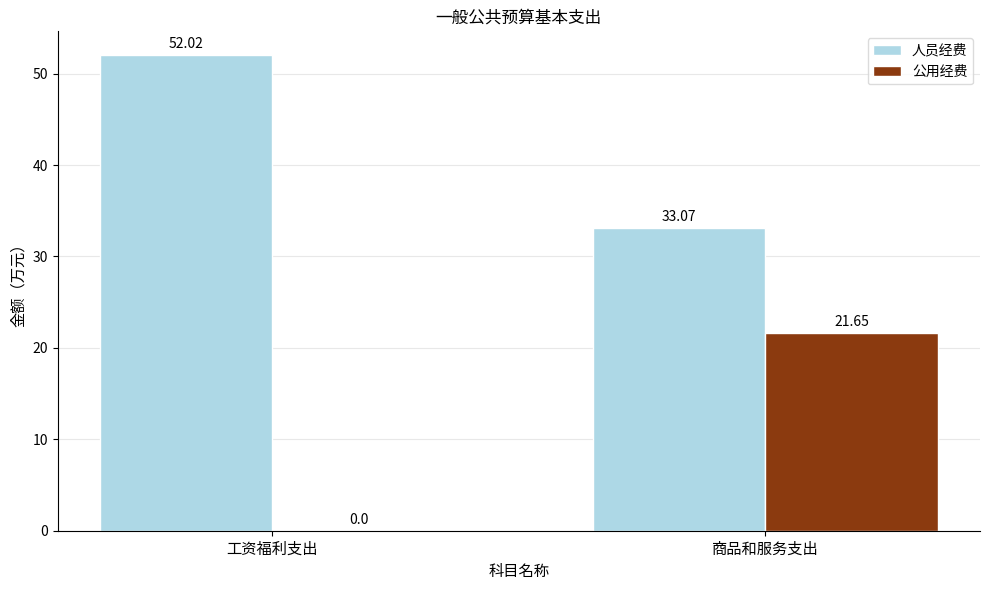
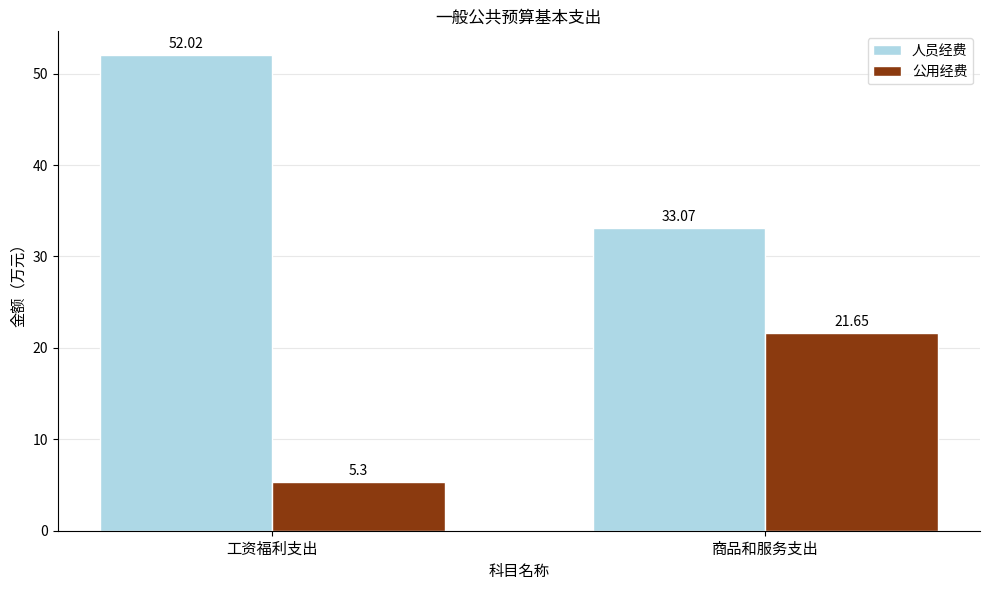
公用经费, 工资福利支出: 0.0 -> 5.3
